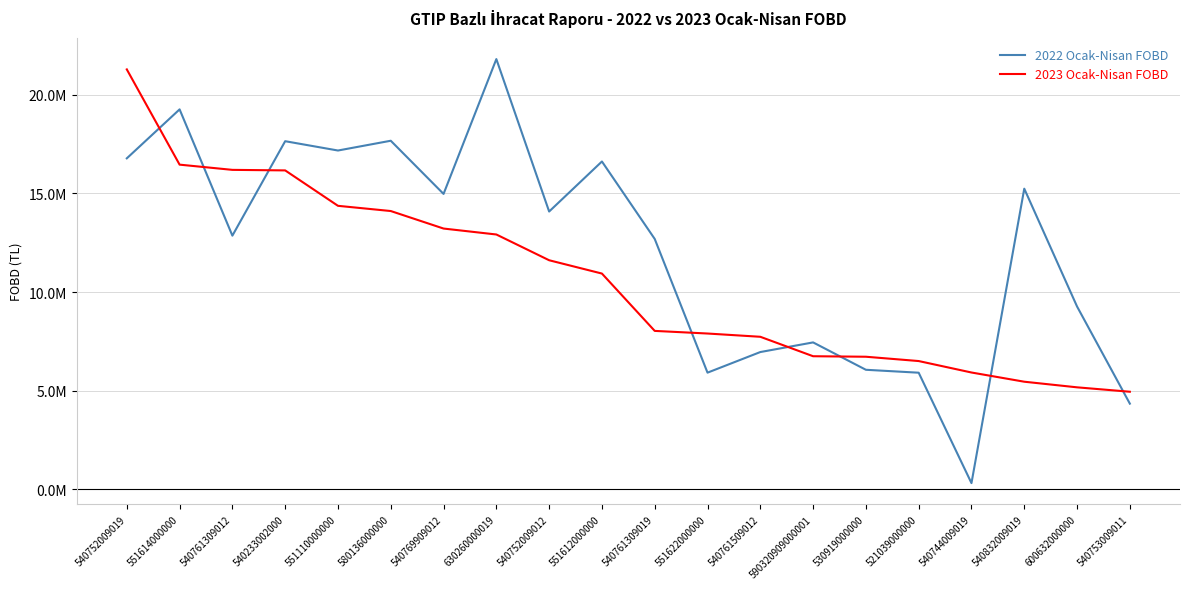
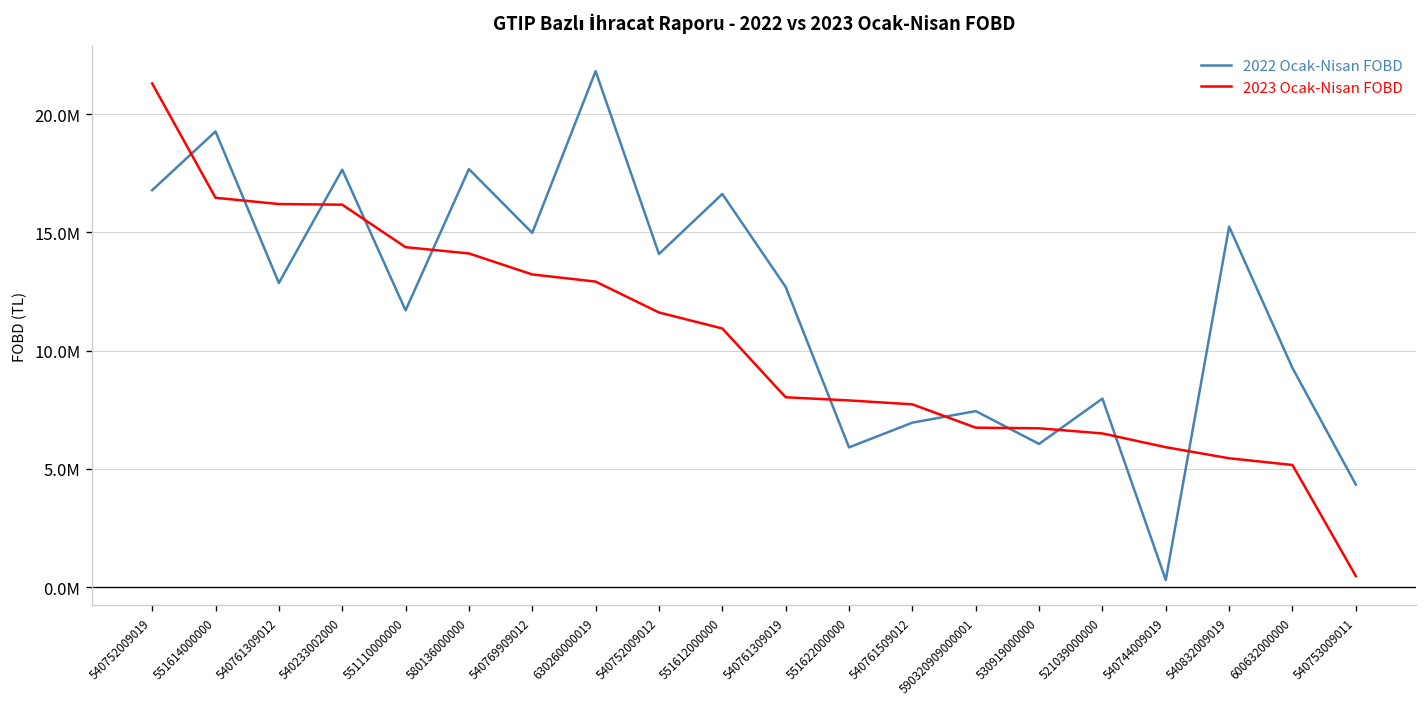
2022 Ocak-Nisan FOBD, 551110000000: 17200000 -> 11700000
2022 Ocak-Nisan FOBD, 521039000000: 5900000 -> 8000000
2023 Ocak-Nisan FOBD, 540753009011: 4900000 -> 500000
